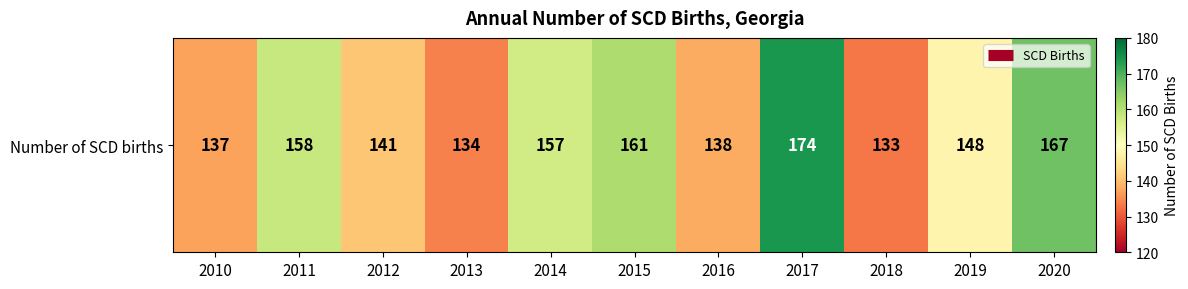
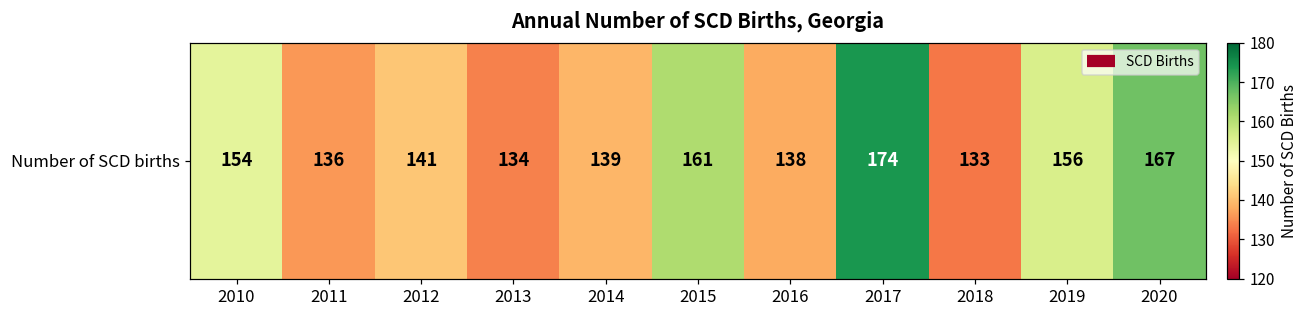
Number of SCD births, 2010: 137 -> 154
Number of SCD births, 2011: 158 -> 136
Number of SCD births, 2014: 157 -> 139
Number of SCD births, 2019: 148 -> 156
